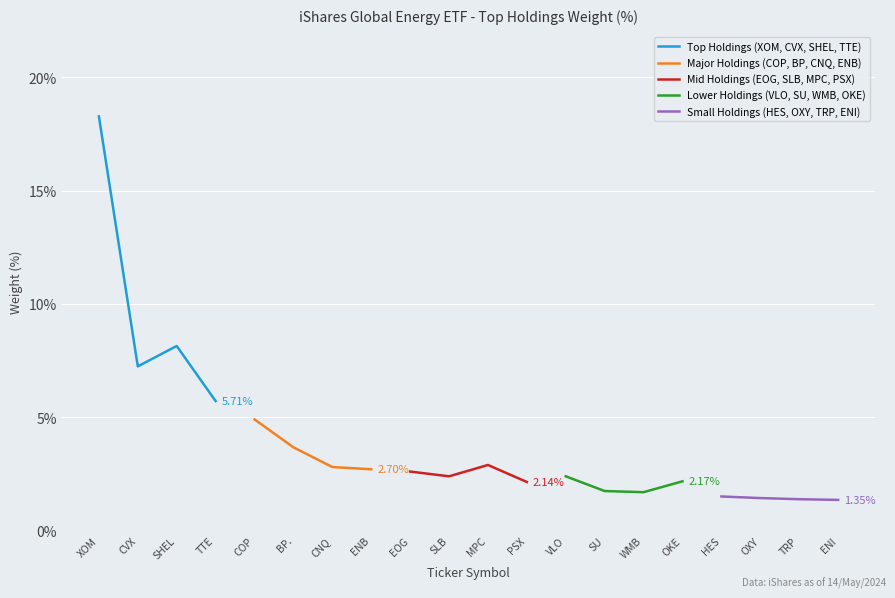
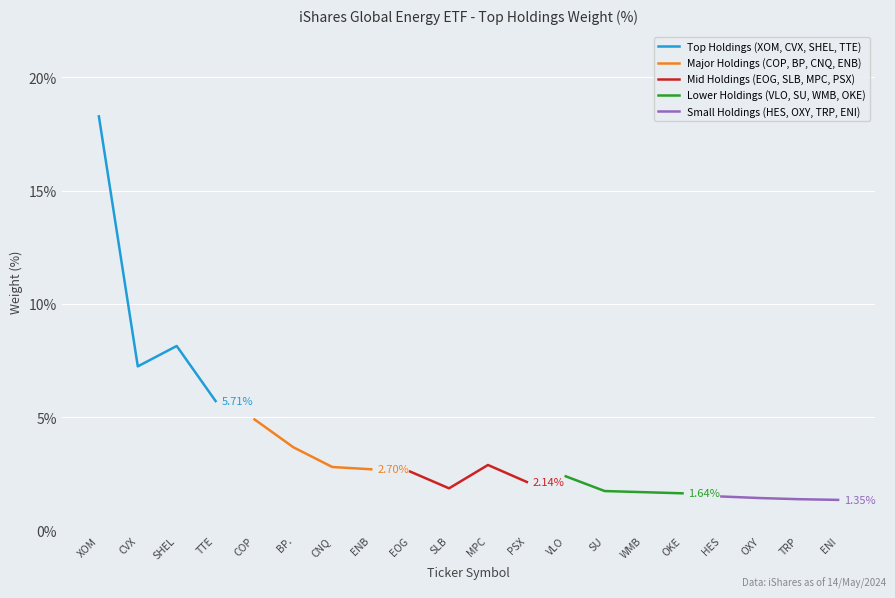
Mid Holdings (EOG, SLB, MPC, PSX), SLB: 2.4% -> 1.9%
Lower Holdings (VLO, SU, WMB, OKE), OKE: 2.17% -> 1.64%
